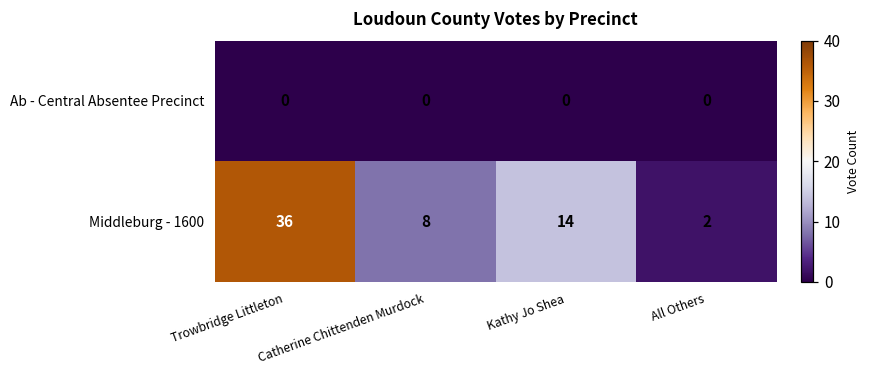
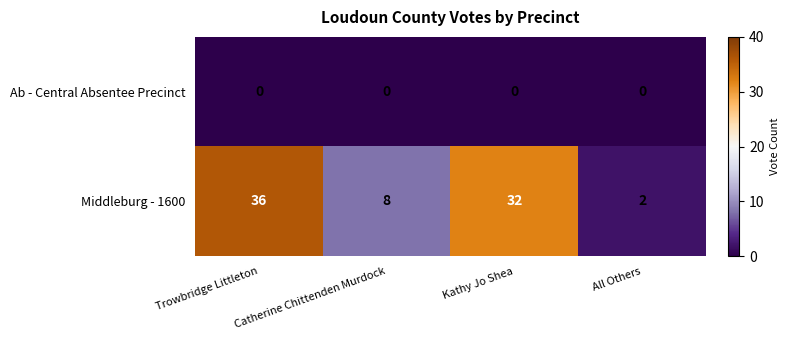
Middleburg - 1600, Kathy Jo Shea: 14 -> 32
